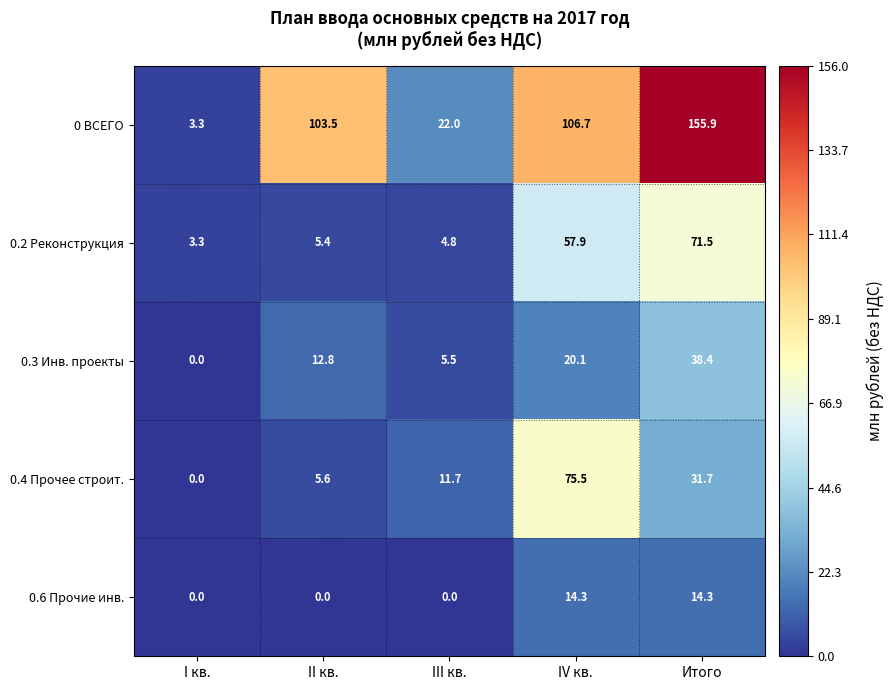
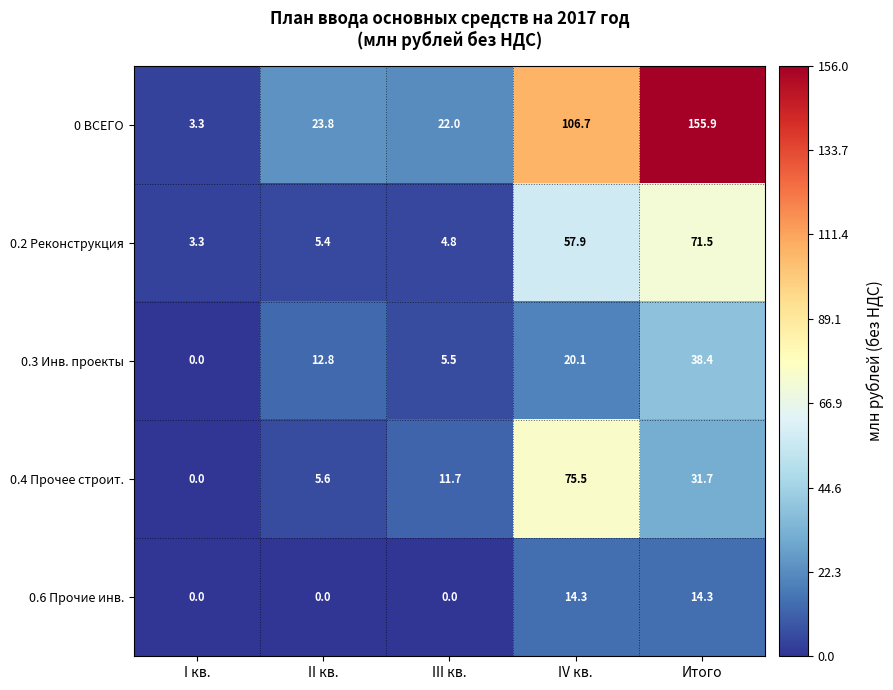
0 ВСЕГО, II кв.: 103.5 -> 23.8
